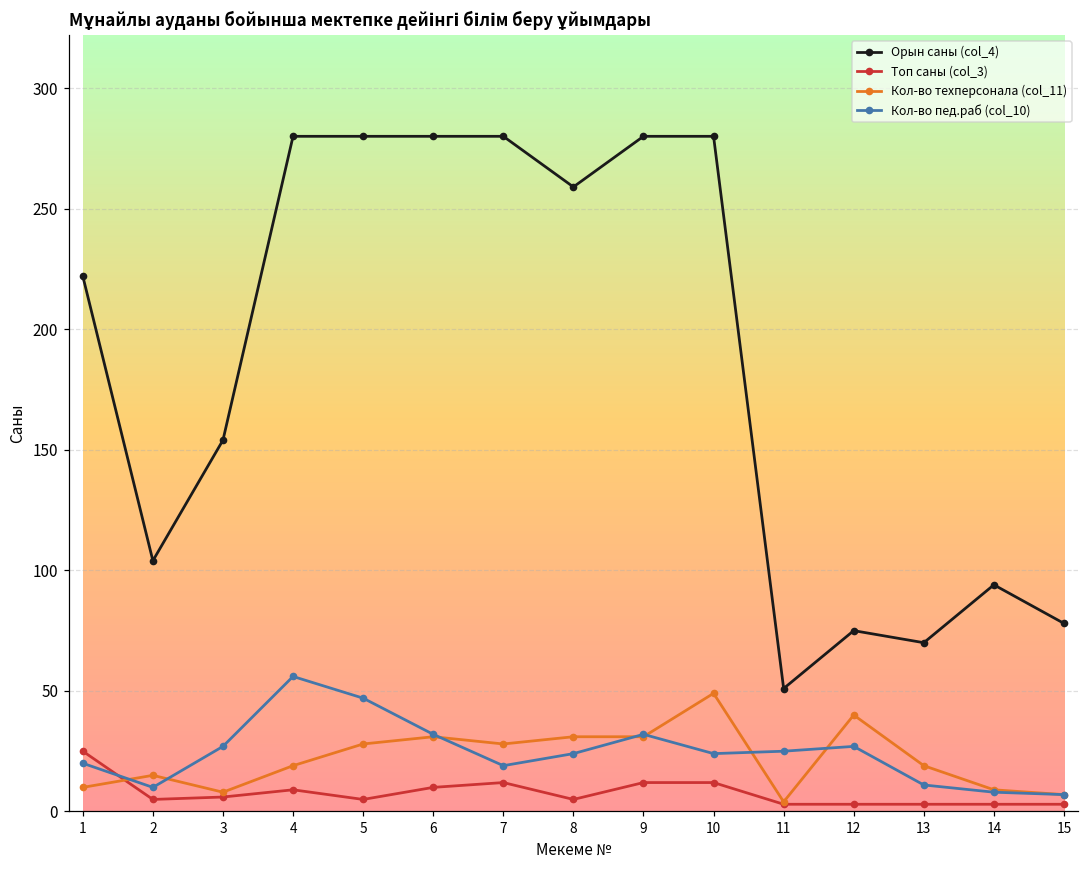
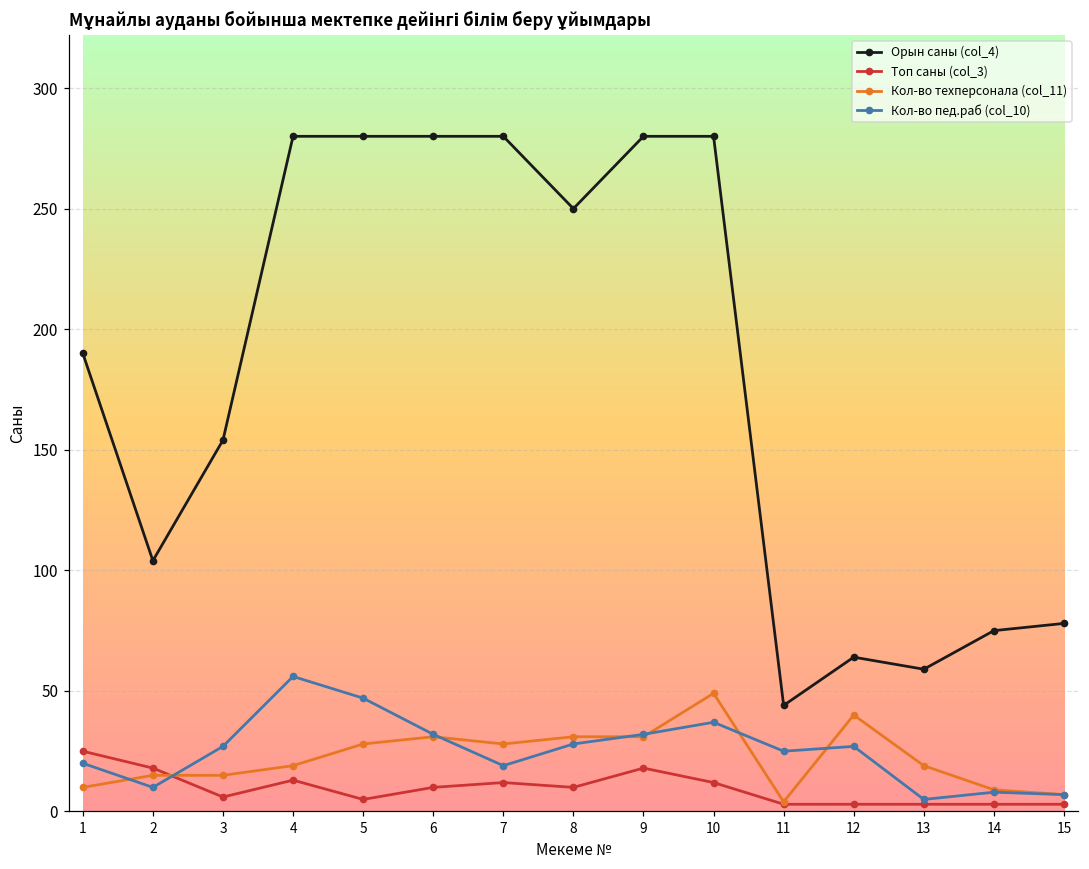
Орын саны (col_4), 1: 222 -> 190
Топ саны (col_3), 2: 5 -> 18
Кол-во техперсонала (col_11), 3: 8 -> 15
Топ саны (col_3), 4: 9 -> 13
Орын саны (col_4), 8: 259 -> 250
Топ саны (col_3), 8: 5 -> 10
Кол-во пед.раб (col_10), 8: 24 -> 28
Топ саны (col_3), 9: 12 -> 18
Кол-во пед.раб (col_10), 10: 24 -> 37
Орын саны (col_4), 11: 51 -> 44
Орын саны (col_4), 12: 75 -> 64
Орын саны (col_4), 13: 70 -> 59
Кол-во пед.раб (col_10), 13: 11 -> 5
Орын саны (col_4), 14: 94 -> 75
